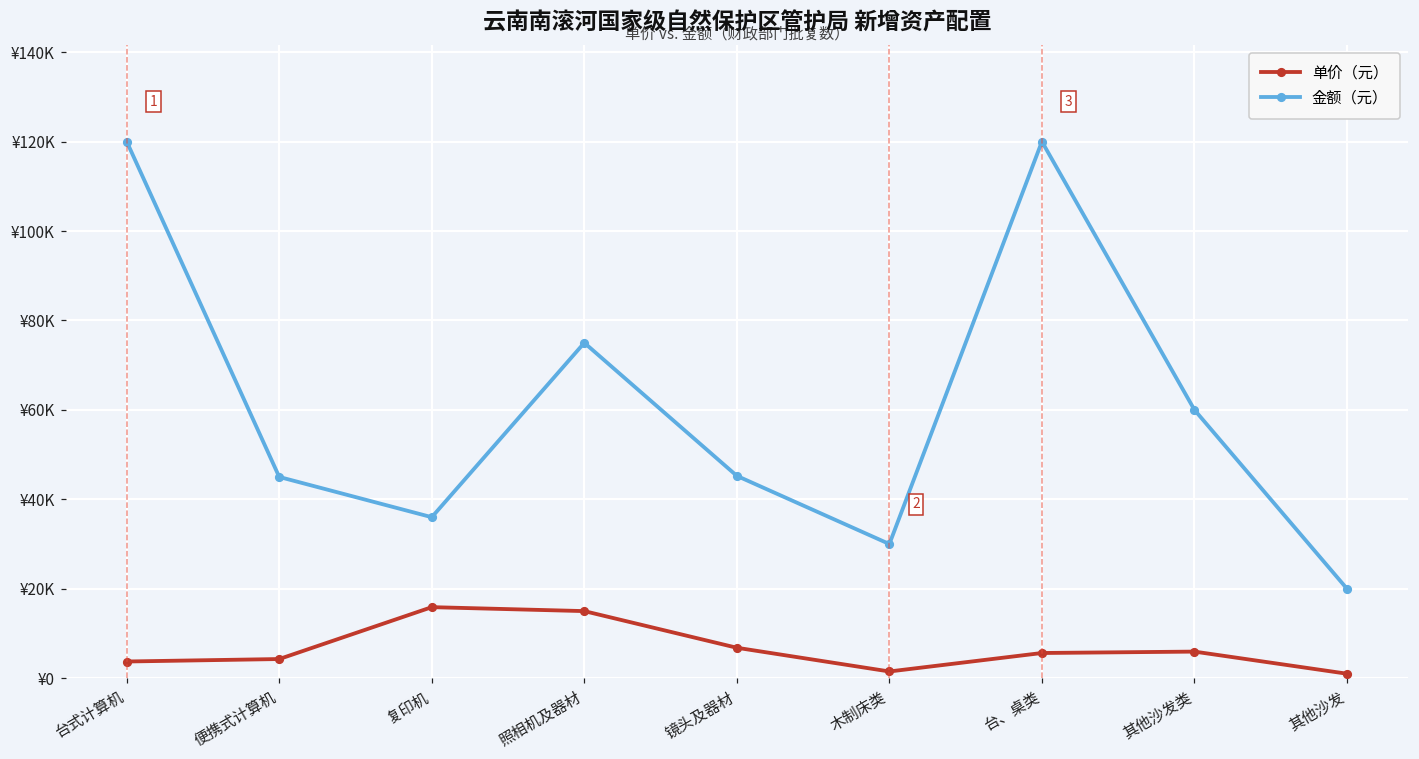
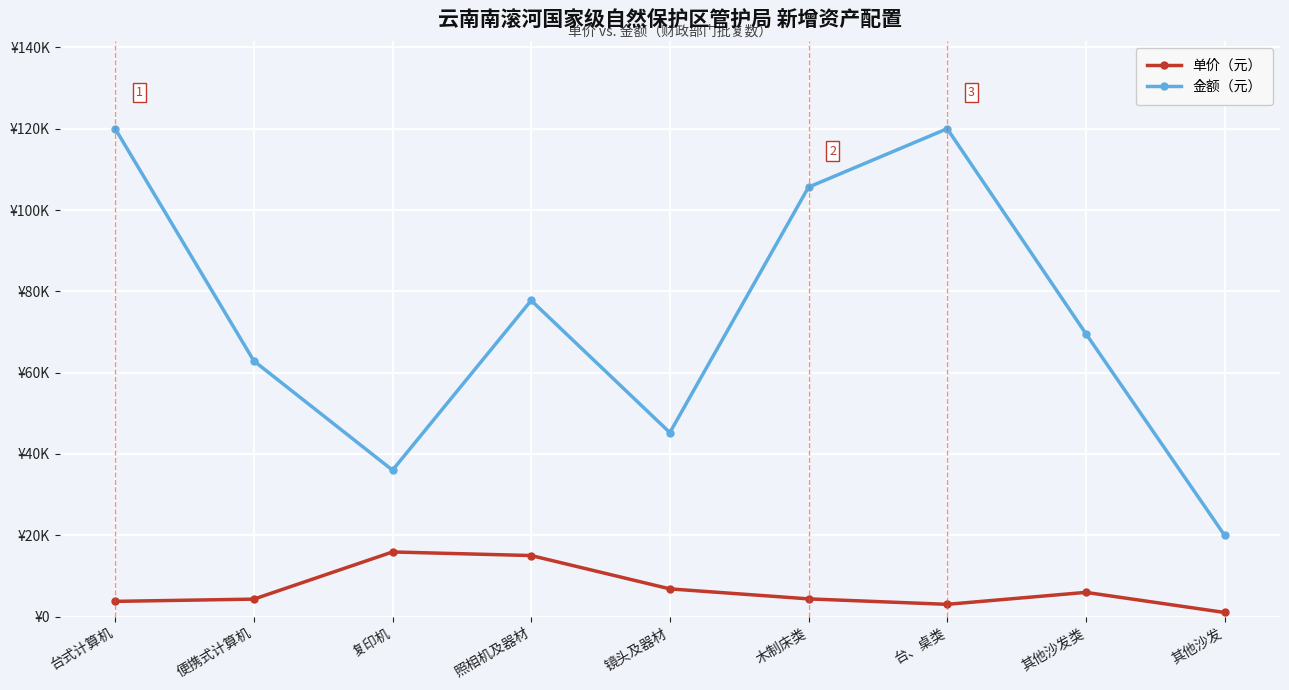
金额（元）, 便携式计算机: ¥45000 -> ¥63000
金额（元）, 照相机及器材: ¥75000 -> ¥78000
单价（元）, 木制床类: ¥2000 -> ¥4000
金额（元）, 木制床类: ¥30000 -> ¥106000
单价（元）, 台、桌类: ¥6000 -> ¥3000
金额（元）, 其他沙发类: ¥60000 -> ¥70000
